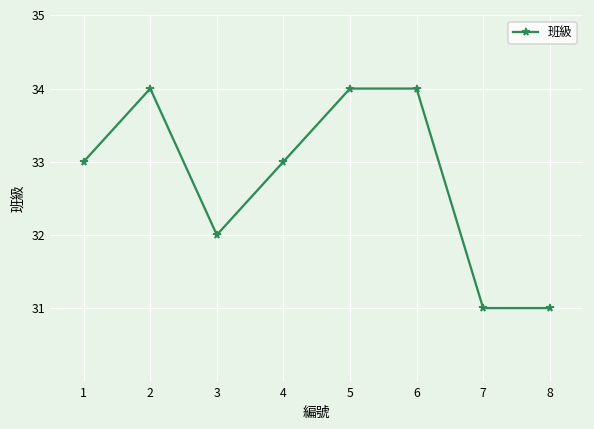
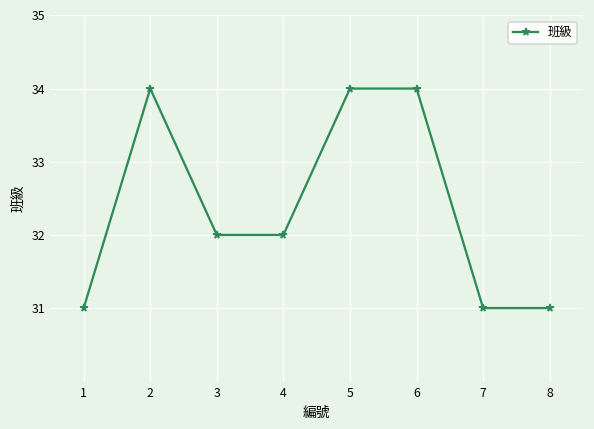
1: 33 -> 31
4: 33 -> 32
